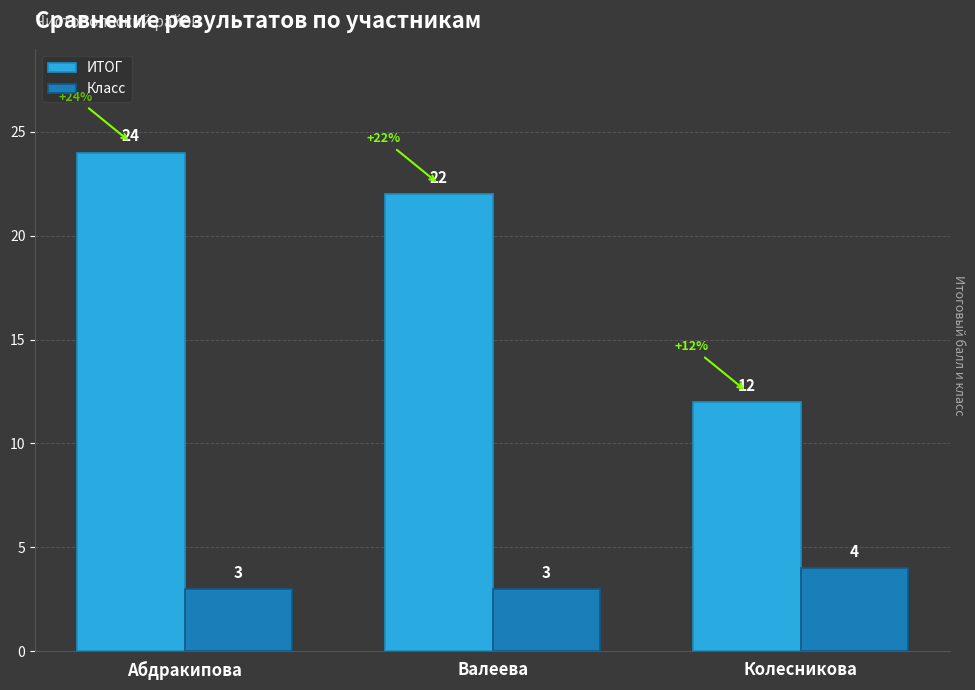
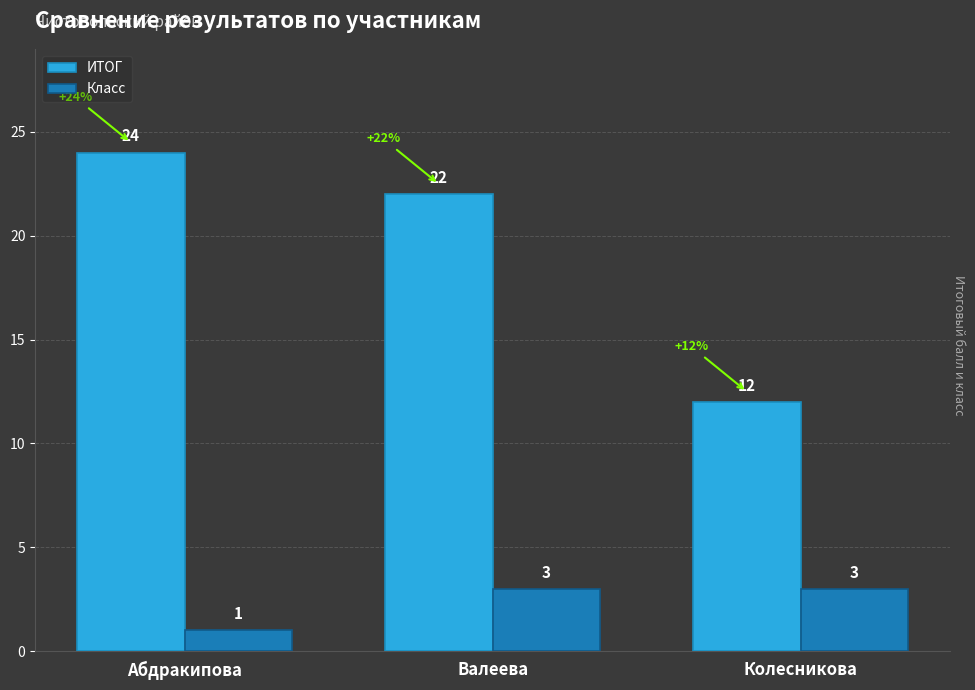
Класс, Абдракипова: 3 -> 1
Класс, Колесникова: 4 -> 3
